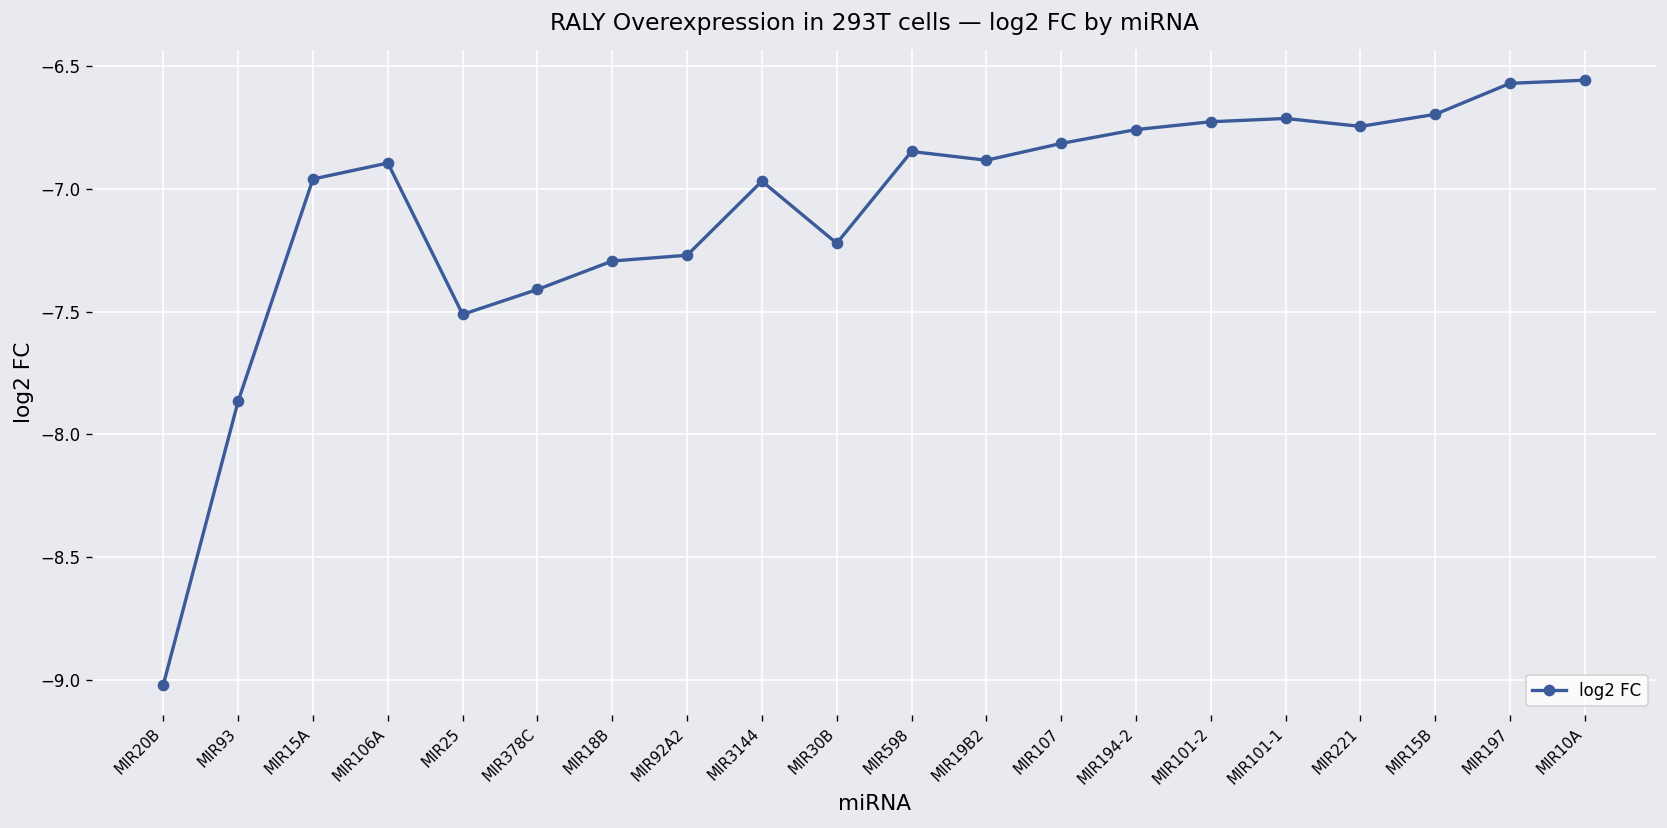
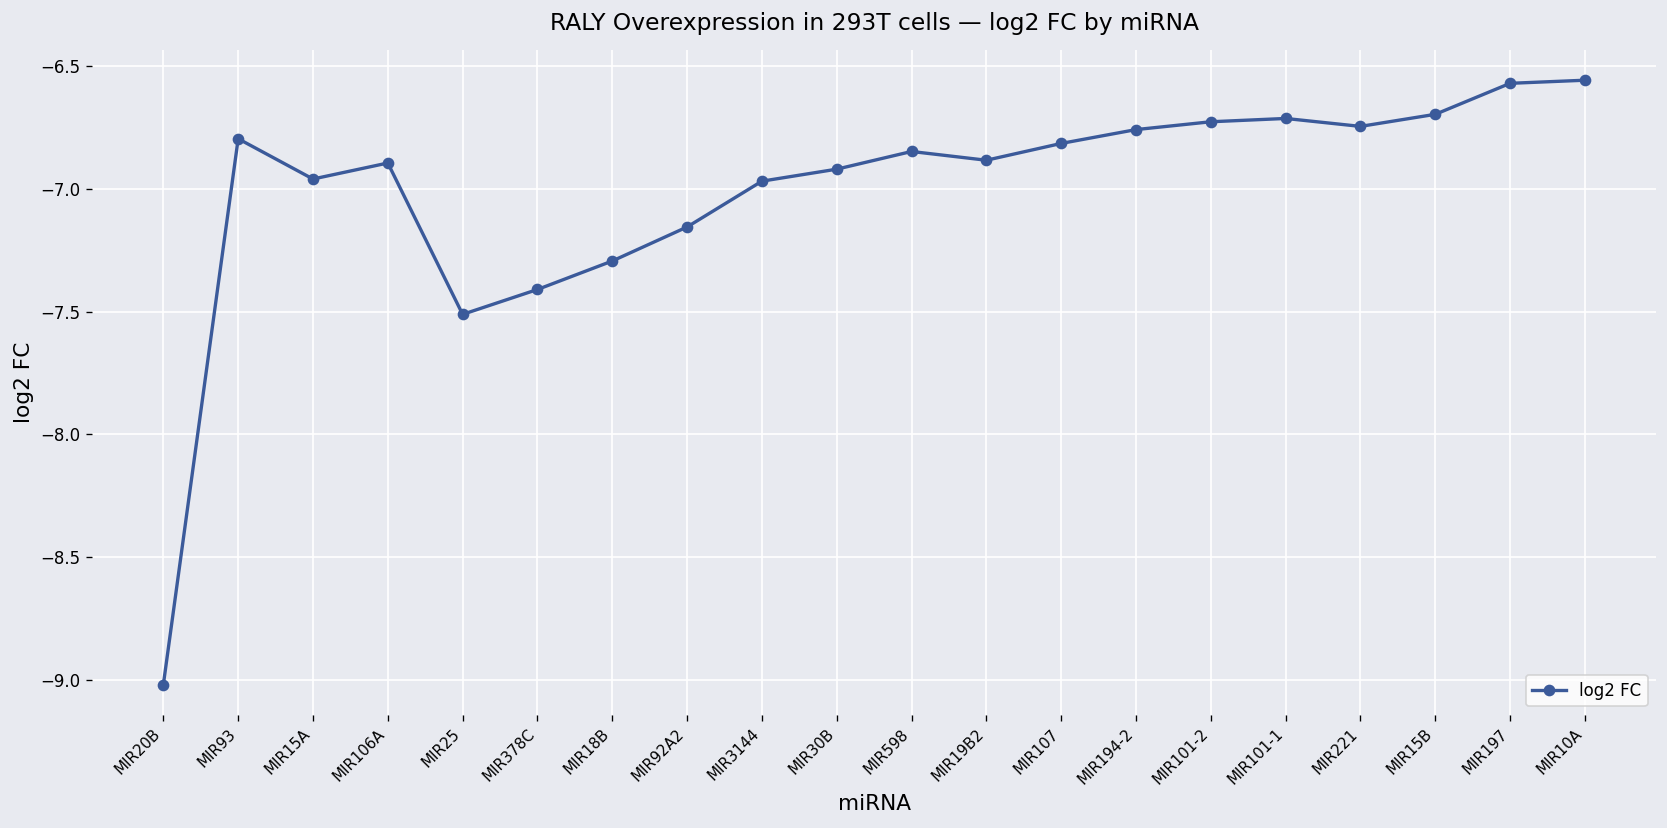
MIR93: -7.86 -> -6.80
MIR92A2: -7.27 -> -7.16
MIR30B: -7.22 -> -6.92
